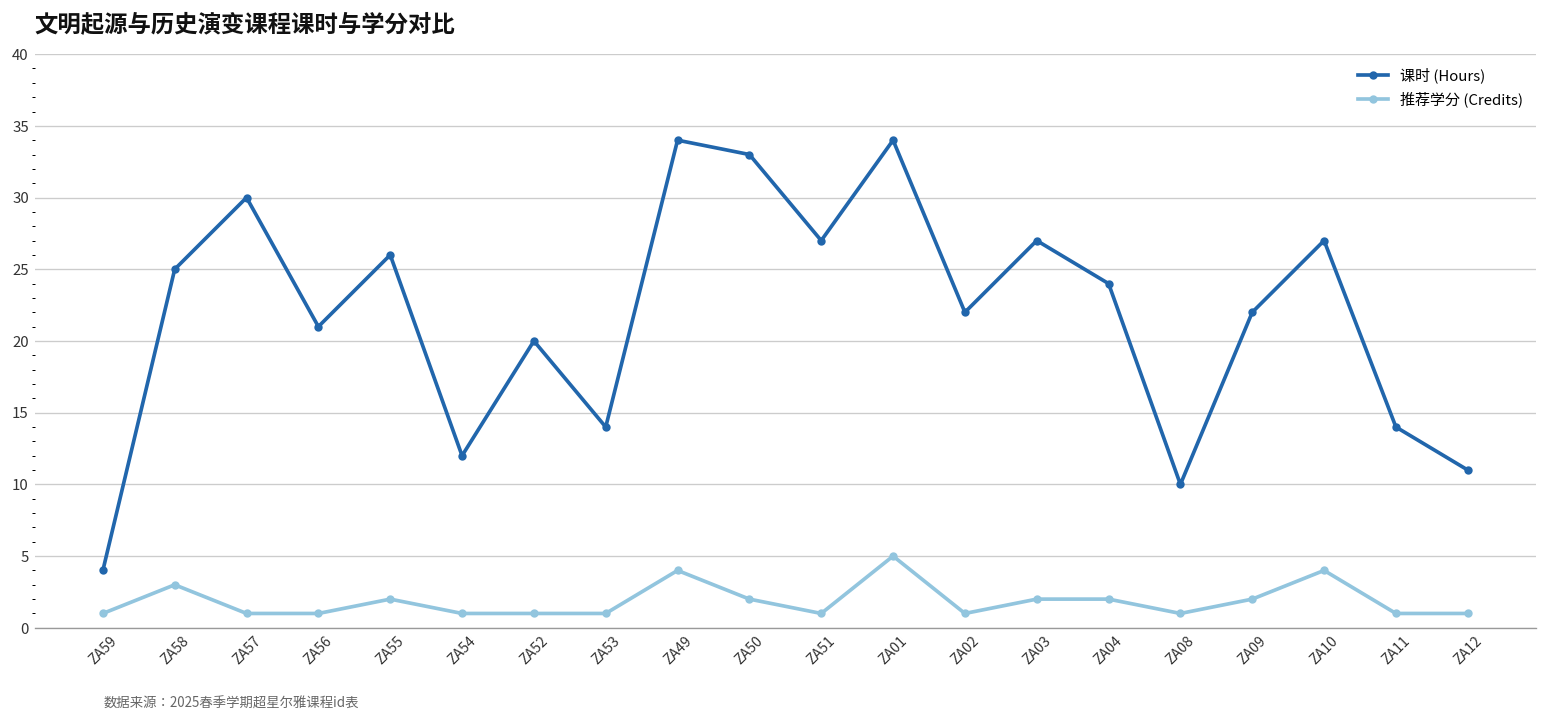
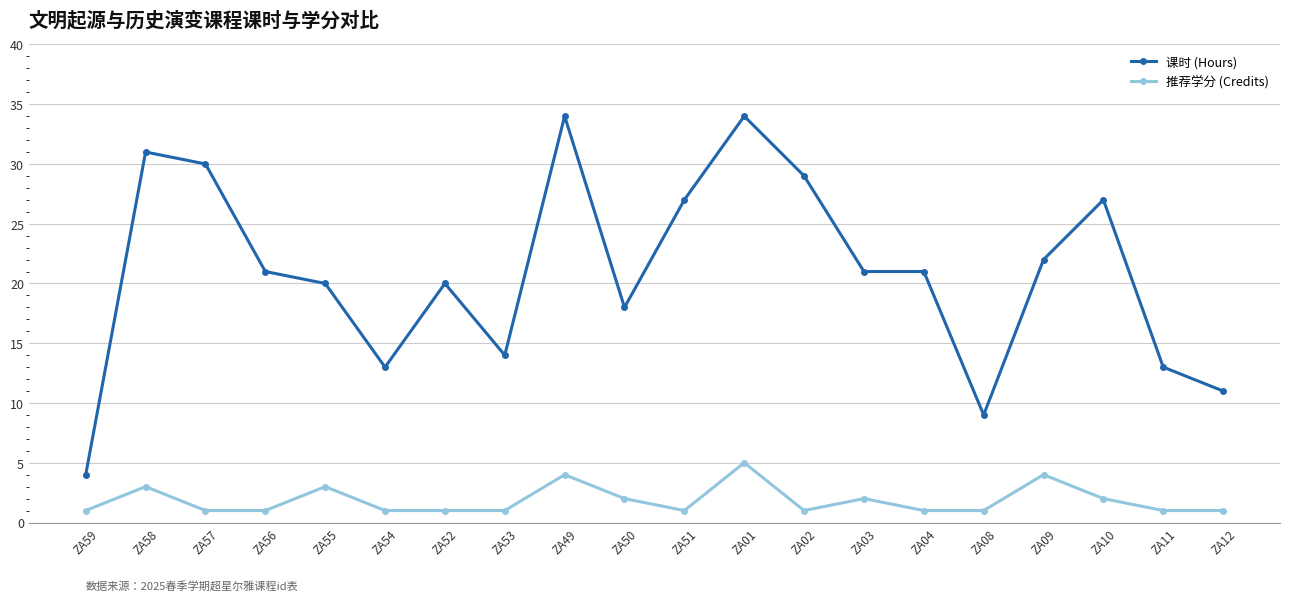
课时 (Hours), ZA58: 25 -> 31
课时 (Hours), ZA55: 26 -> 20
推荐学分 (Credits), ZA55: 2 -> 3
课时 (Hours), ZA54: 12 -> 13
课时 (Hours), ZA50: 33 -> 18
课时 (Hours), ZA02: 22 -> 29
课时 (Hours), ZA03: 27 -> 21
课时 (Hours), ZA04: 24 -> 21
推荐学分 (Credits), ZA04: 2 -> 1
课时 (Hours), ZA08: 10 -> 9
推荐学分 (Credits), ZA09: 2 -> 4
推荐学分 (Credits), ZA10: 4 -> 2
课时 (Hours), ZA11: 14 -> 13
